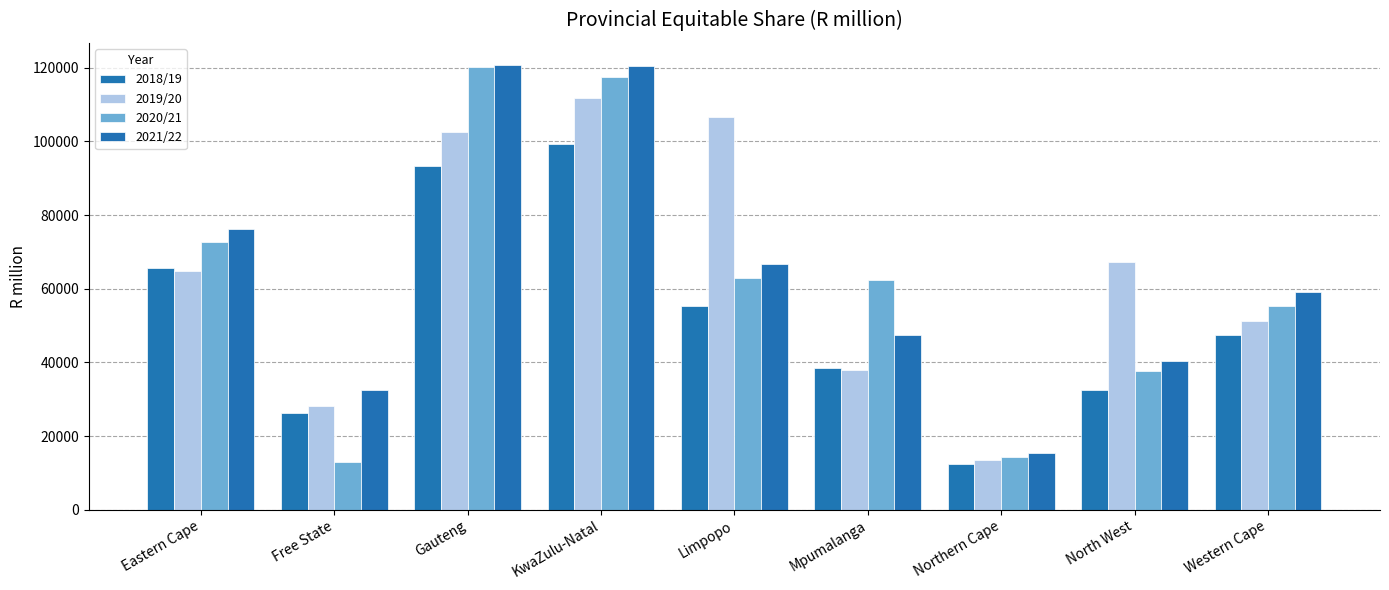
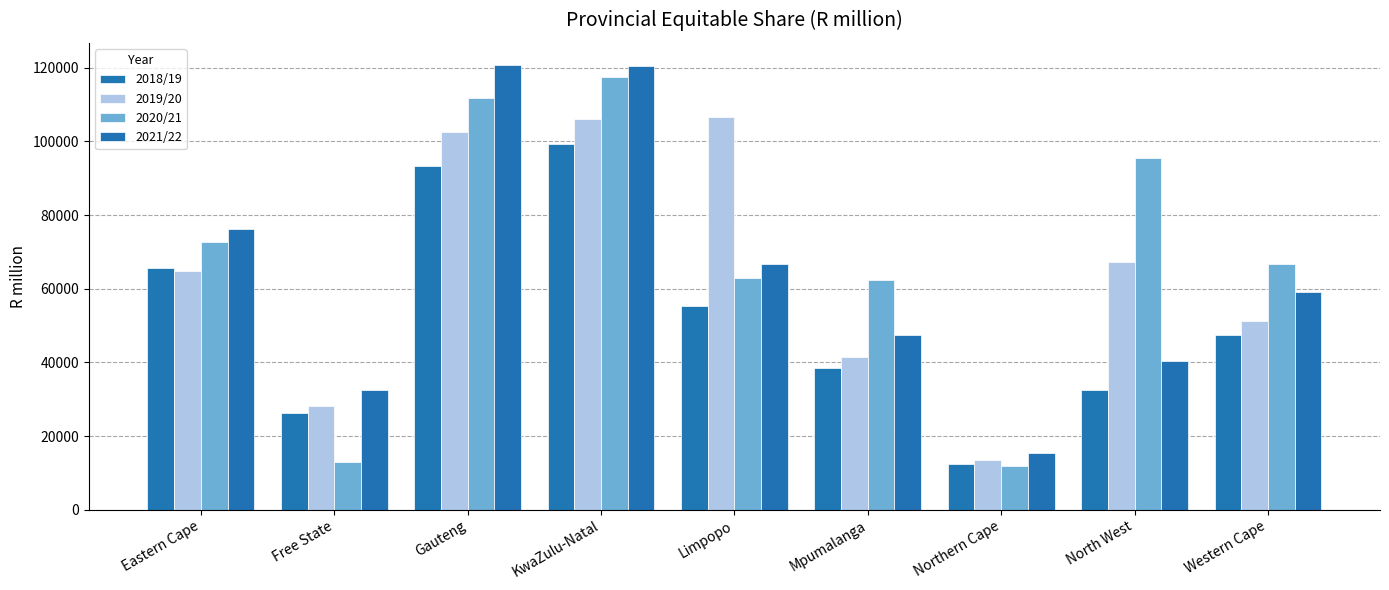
2020/21, Gauteng: 120000 -> 112000
2019/20, KwaZulu-Natal: 112000 -> 106000
2019/20, Mpumalanga: 38000 -> 41000
2020/21, Northern Cape: 14000 -> 12000
2020/21, North West: 38000 -> 96000
2020/21, Western Cape: 55000 -> 67000
